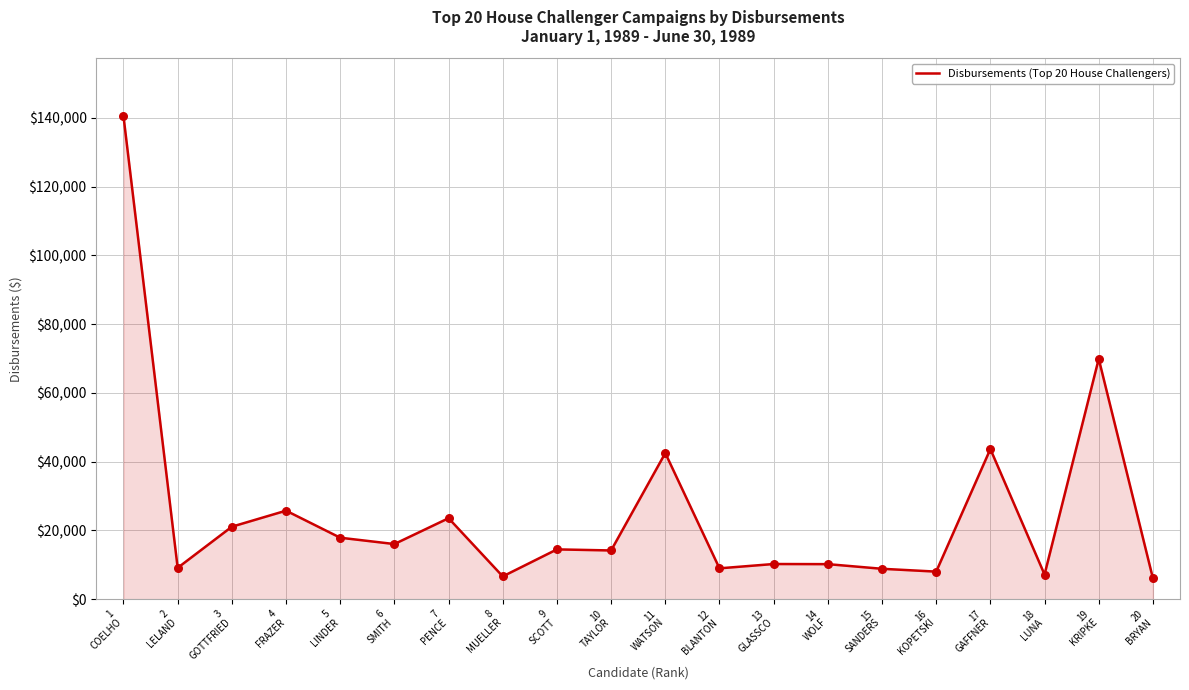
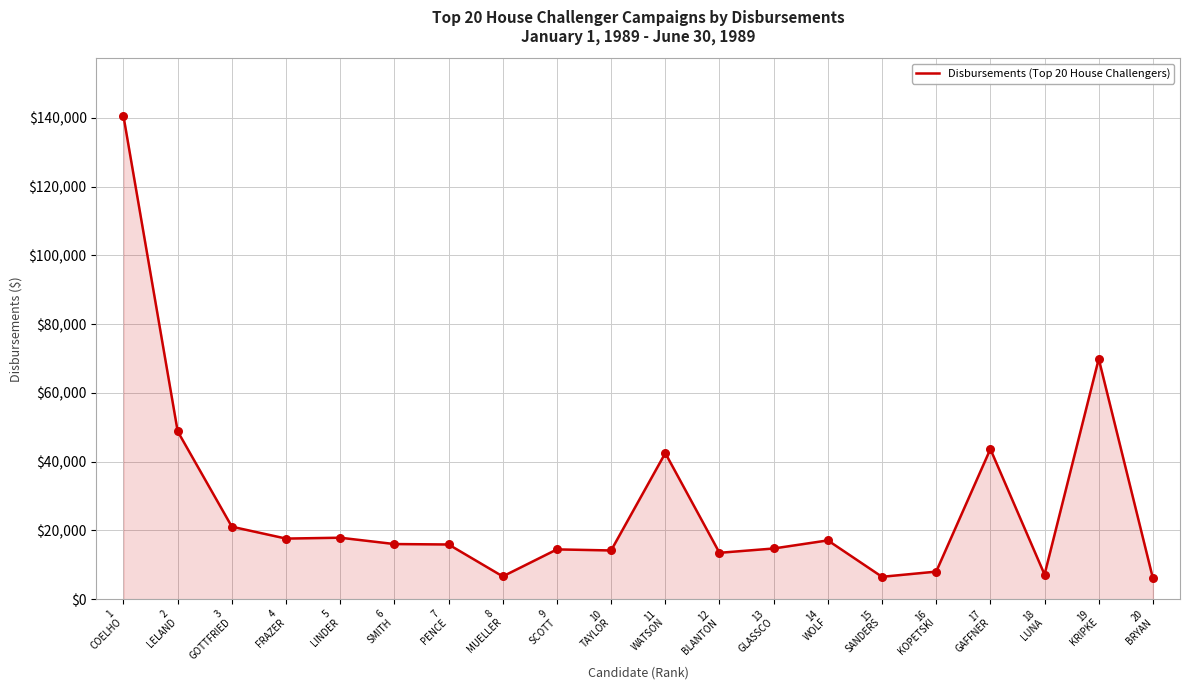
2 LELAND: $9,000 -> $49,000
4 FRAZER: $26,000 -> $18,000
7 PENCE: $24,000 -> $16,000
12 BLANTON: $9,000 -> $13,000
13 GLASSCO: $10,000 -> $15,000
14 WOLF: $10,000 -> $17,000
15 SANDERS: $9,000 -> $6,000
